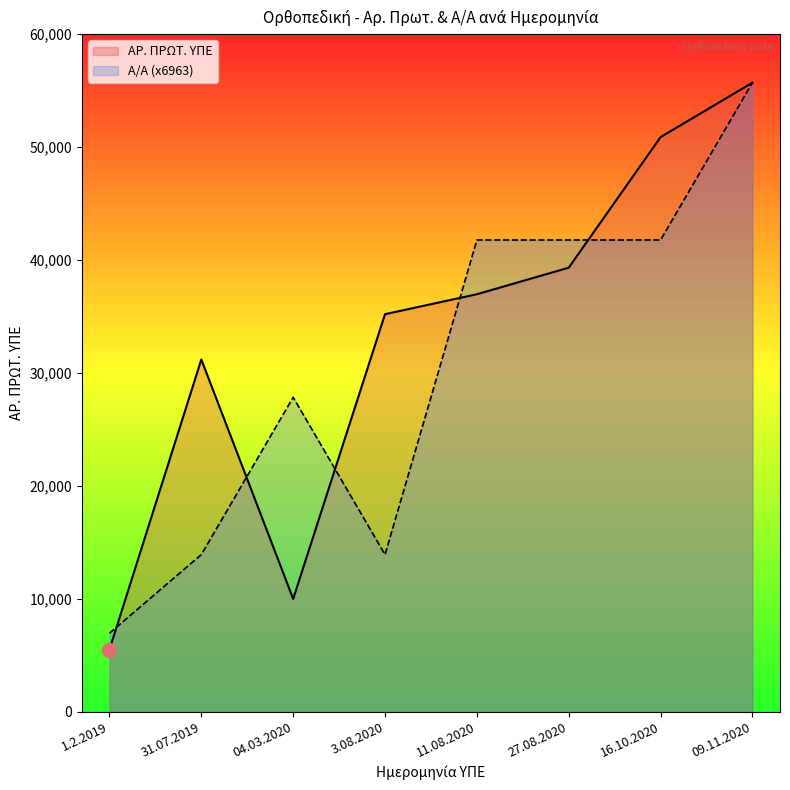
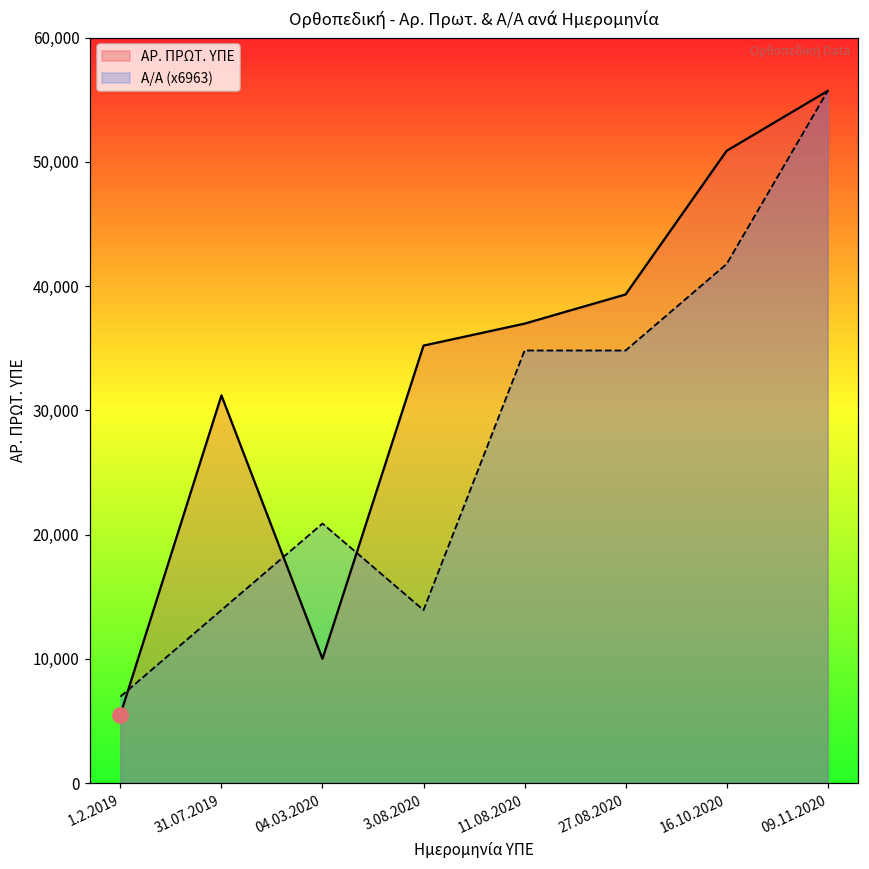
Α/Α (x6963), 04.03.2020: 27,900 -> 20,900
Α/Α (x6963), 11.08.2020: 41,800 -> 34,800
Α/Α (x6963), 27.08.2020: 41,800 -> 34,800
